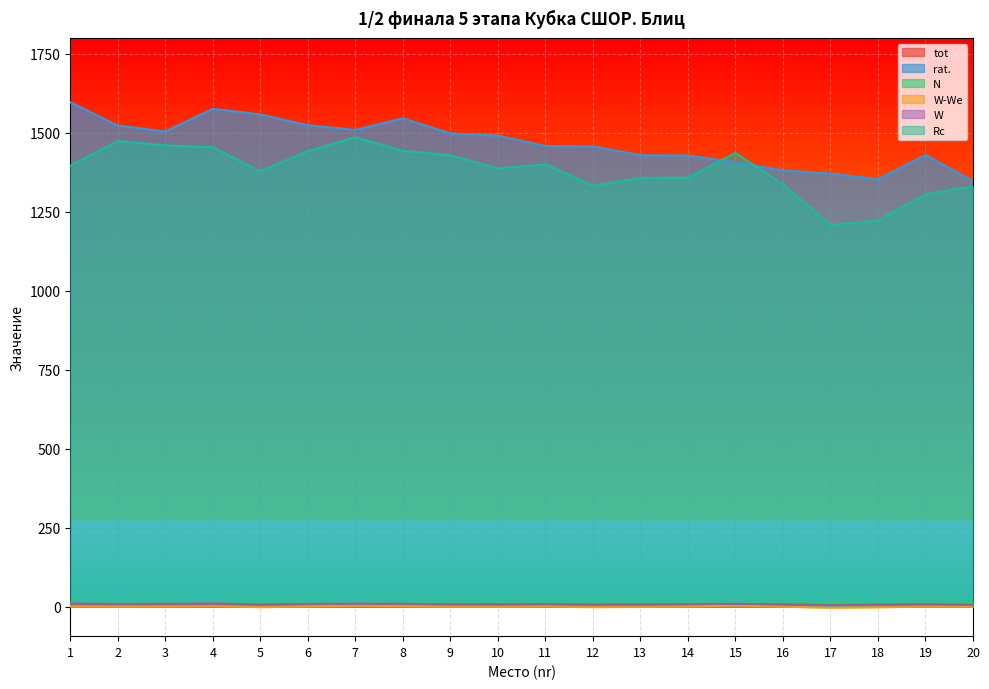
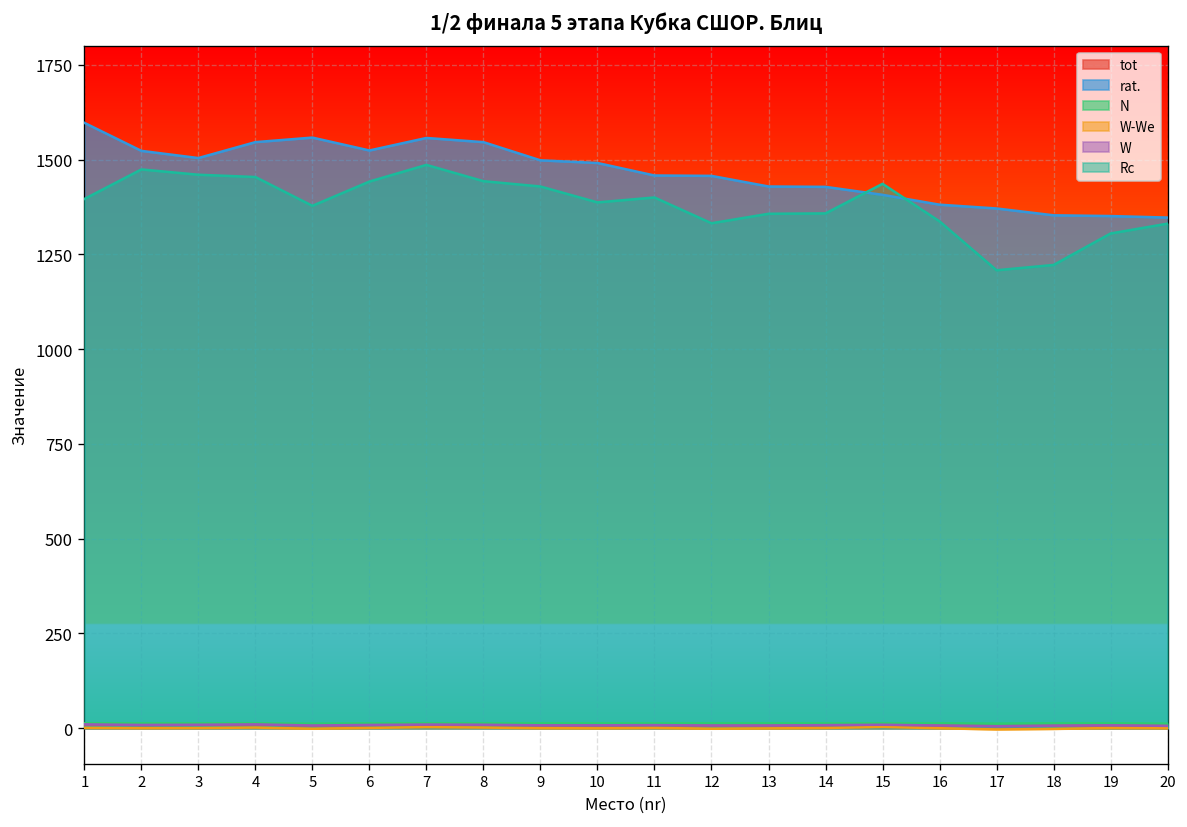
rat., 4: 1580 -> 1550
rat., 7: 1510 -> 1560
rat., 19: 1430 -> 1350
